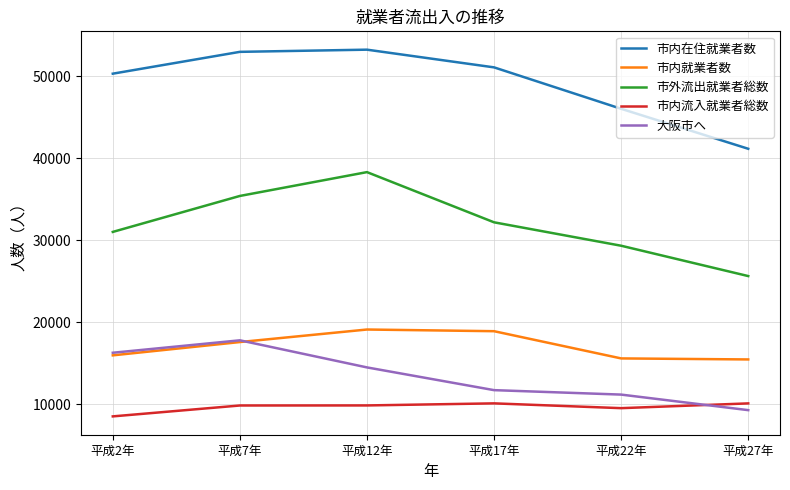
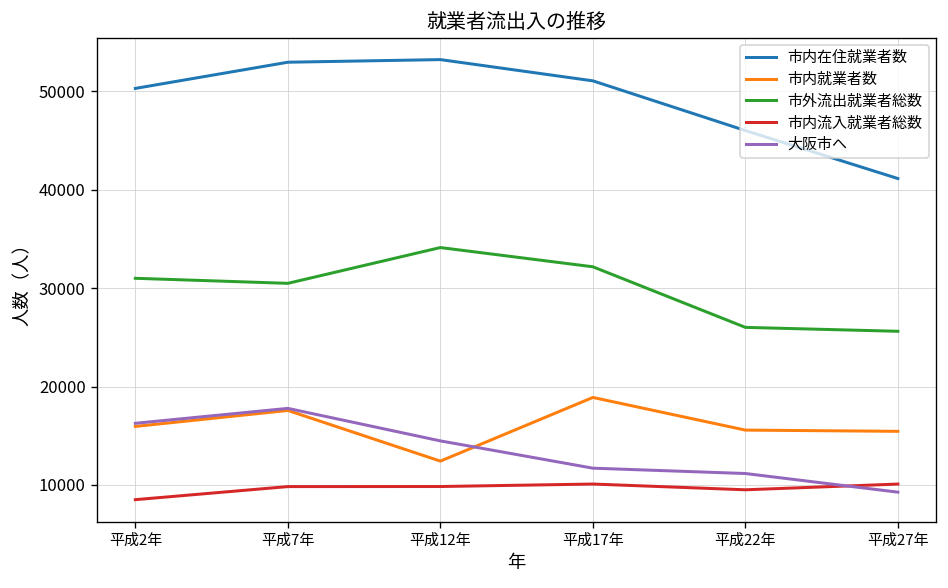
市外流出就業者総数, 平成7年: 35000 -> 30000
市内就業者数, 平成12年: 19000 -> 12000
市外流出就業者総数, 平成12年: 38000 -> 34000
市外流出就業者総数, 平成22年: 29000 -> 26000
